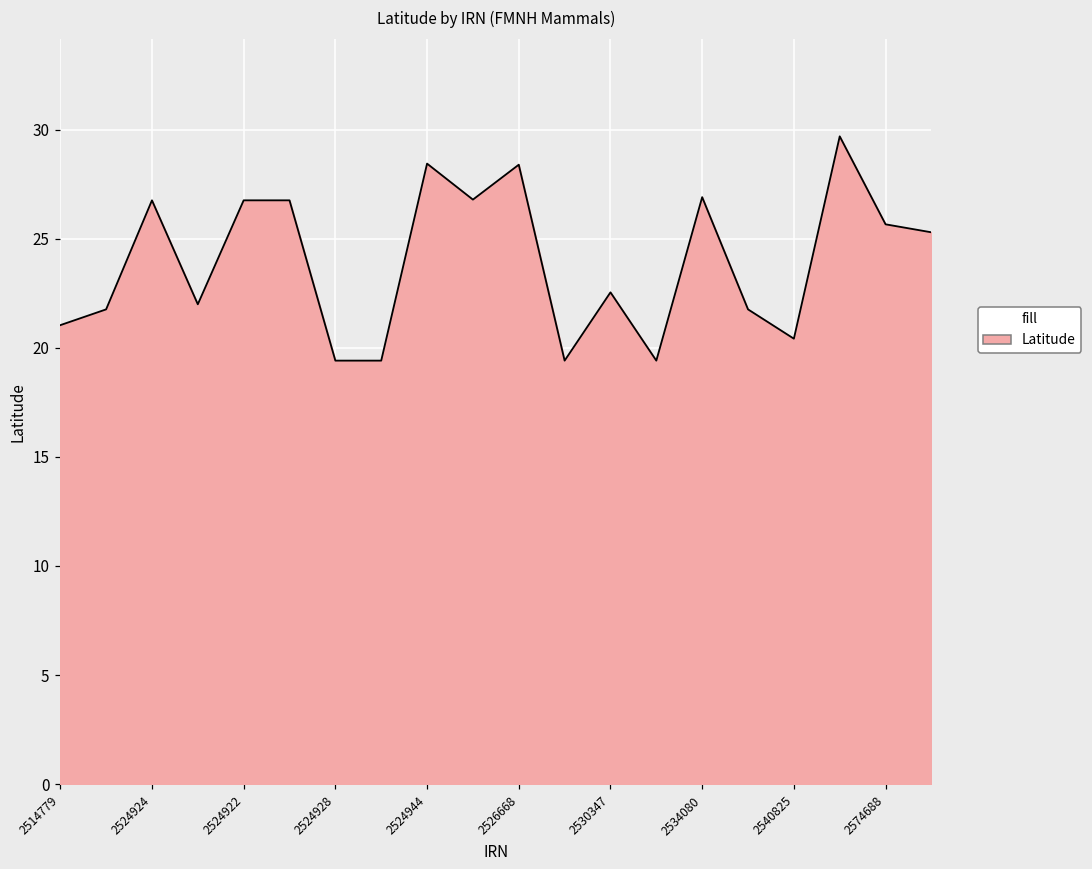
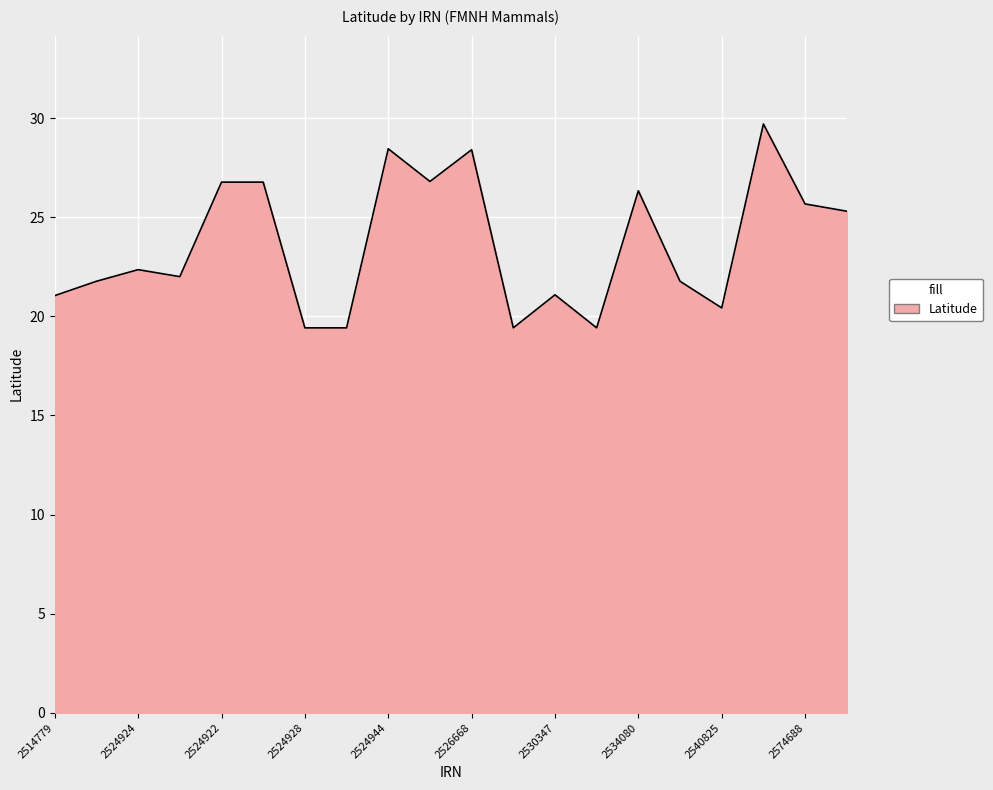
2524924: 26.8 -> 22.4
2530347: 22.5 -> 21.1
2534080: 26.9 -> 26.3
